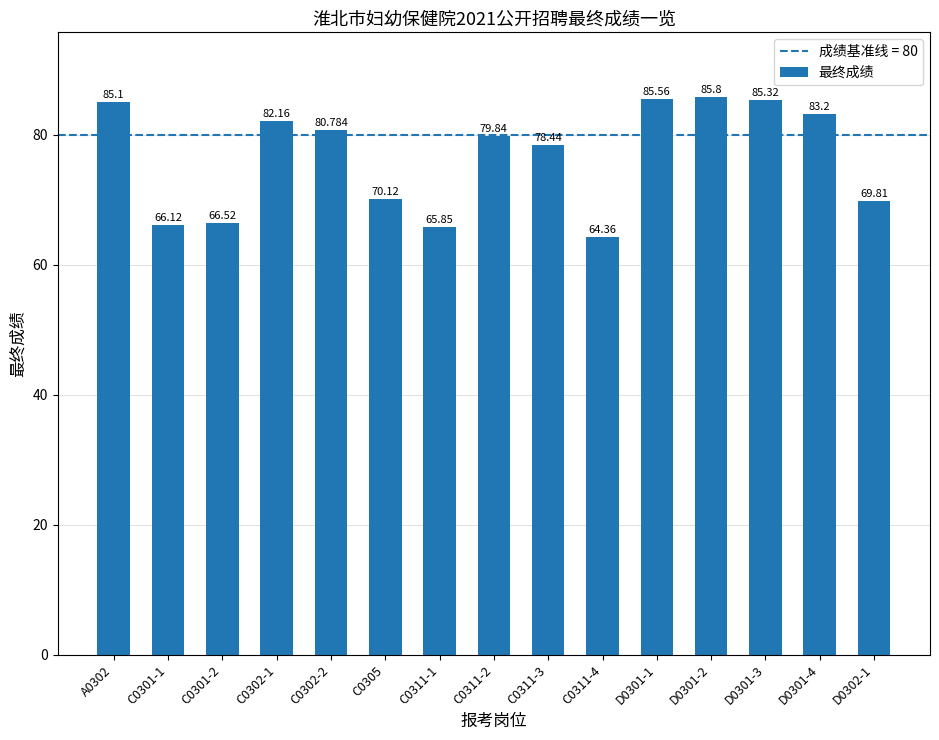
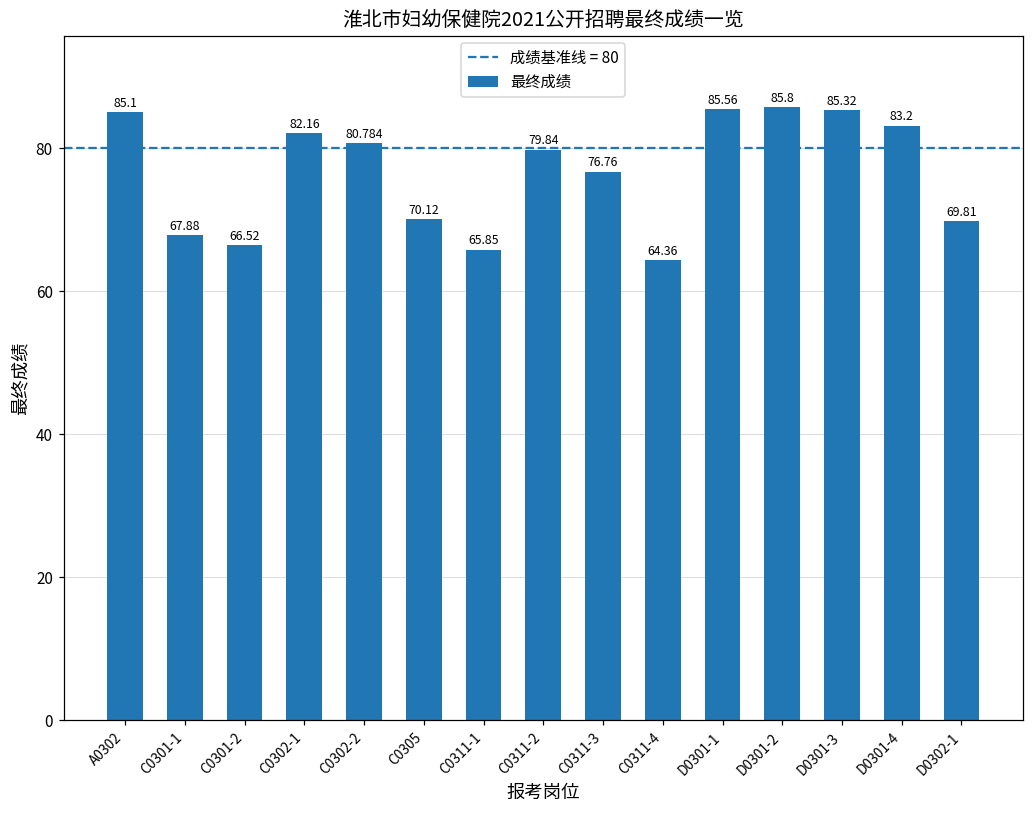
C0301-1: 66.12 -> 67.88
C0311-3: 78.44 -> 76.76
